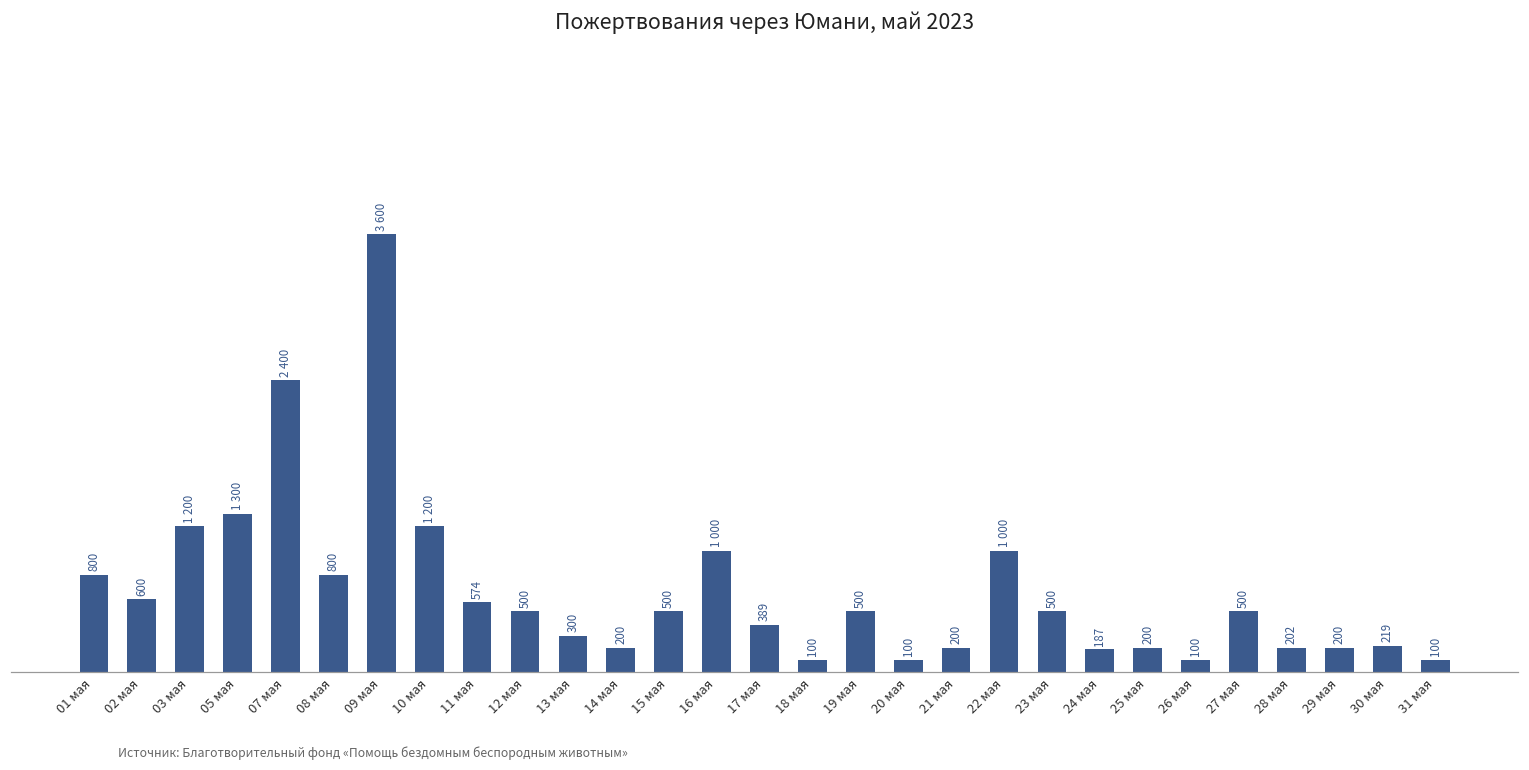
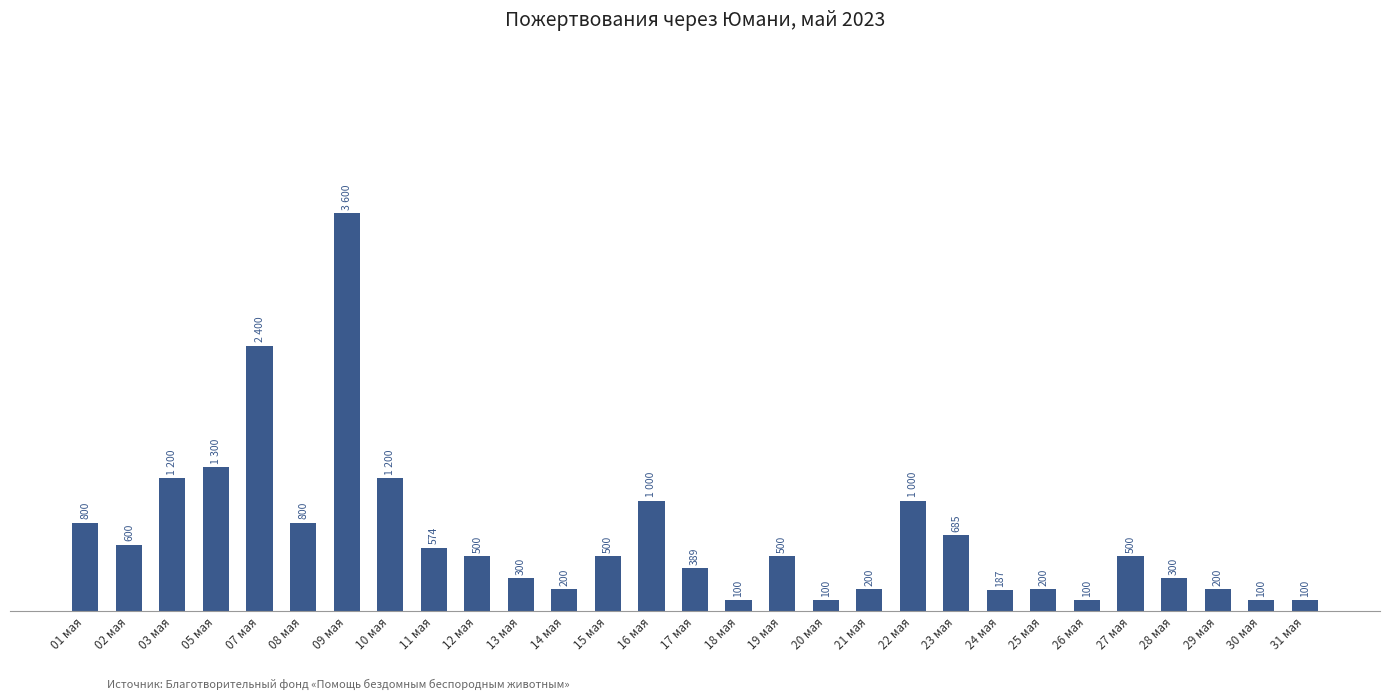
23 мая: 500 -> 685
28 мая: 202 -> 300
30 мая: 219 -> 100
